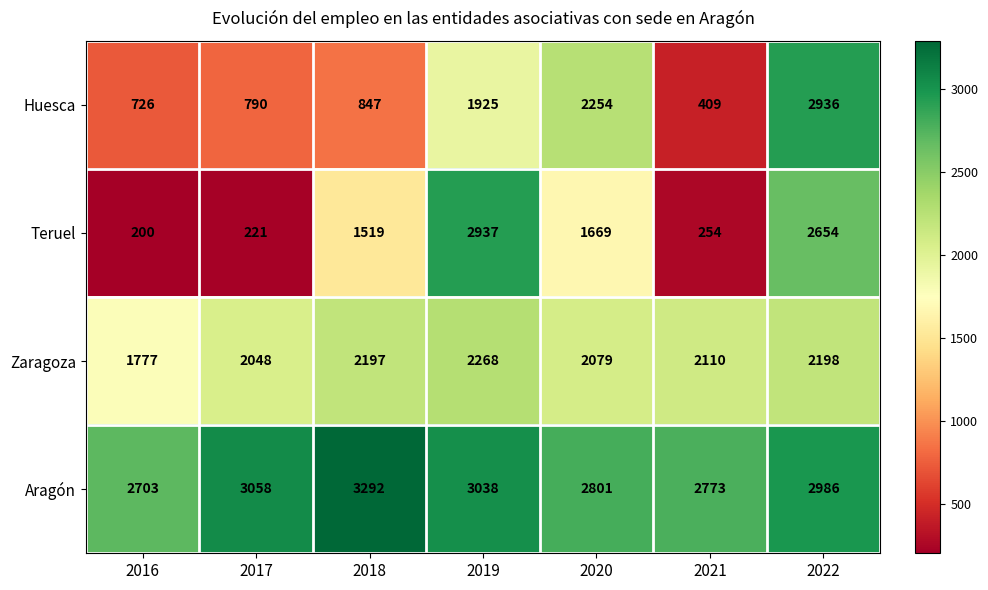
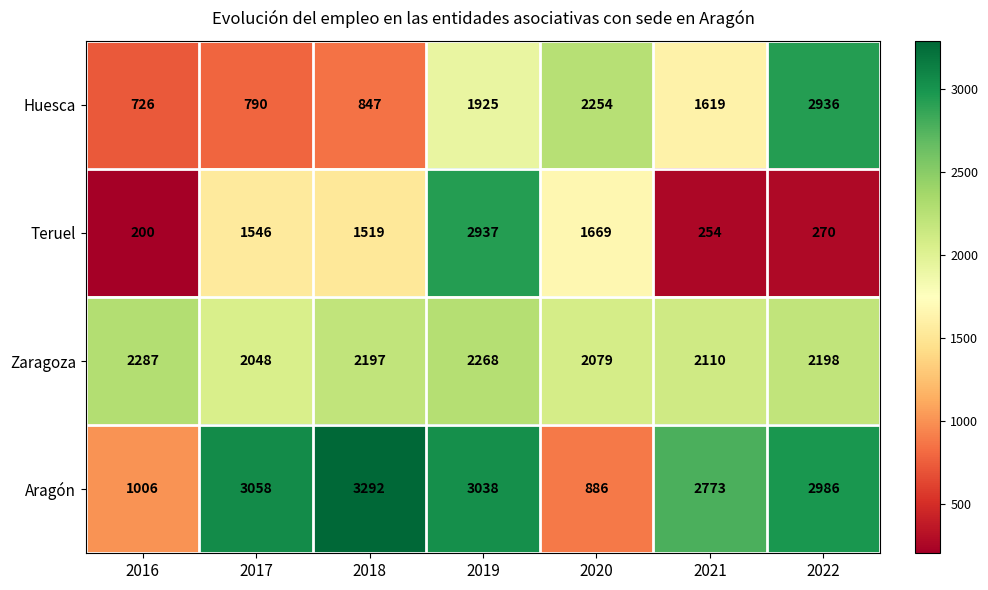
Huesca, 2021: 409 -> 1619
Teruel, 2017: 221 -> 1546
Teruel, 2022: 2654 -> 270
Zaragoza, 2016: 1777 -> 2287
Aragón, 2016: 2703 -> 1006
Aragón, 2020: 2801 -> 886
